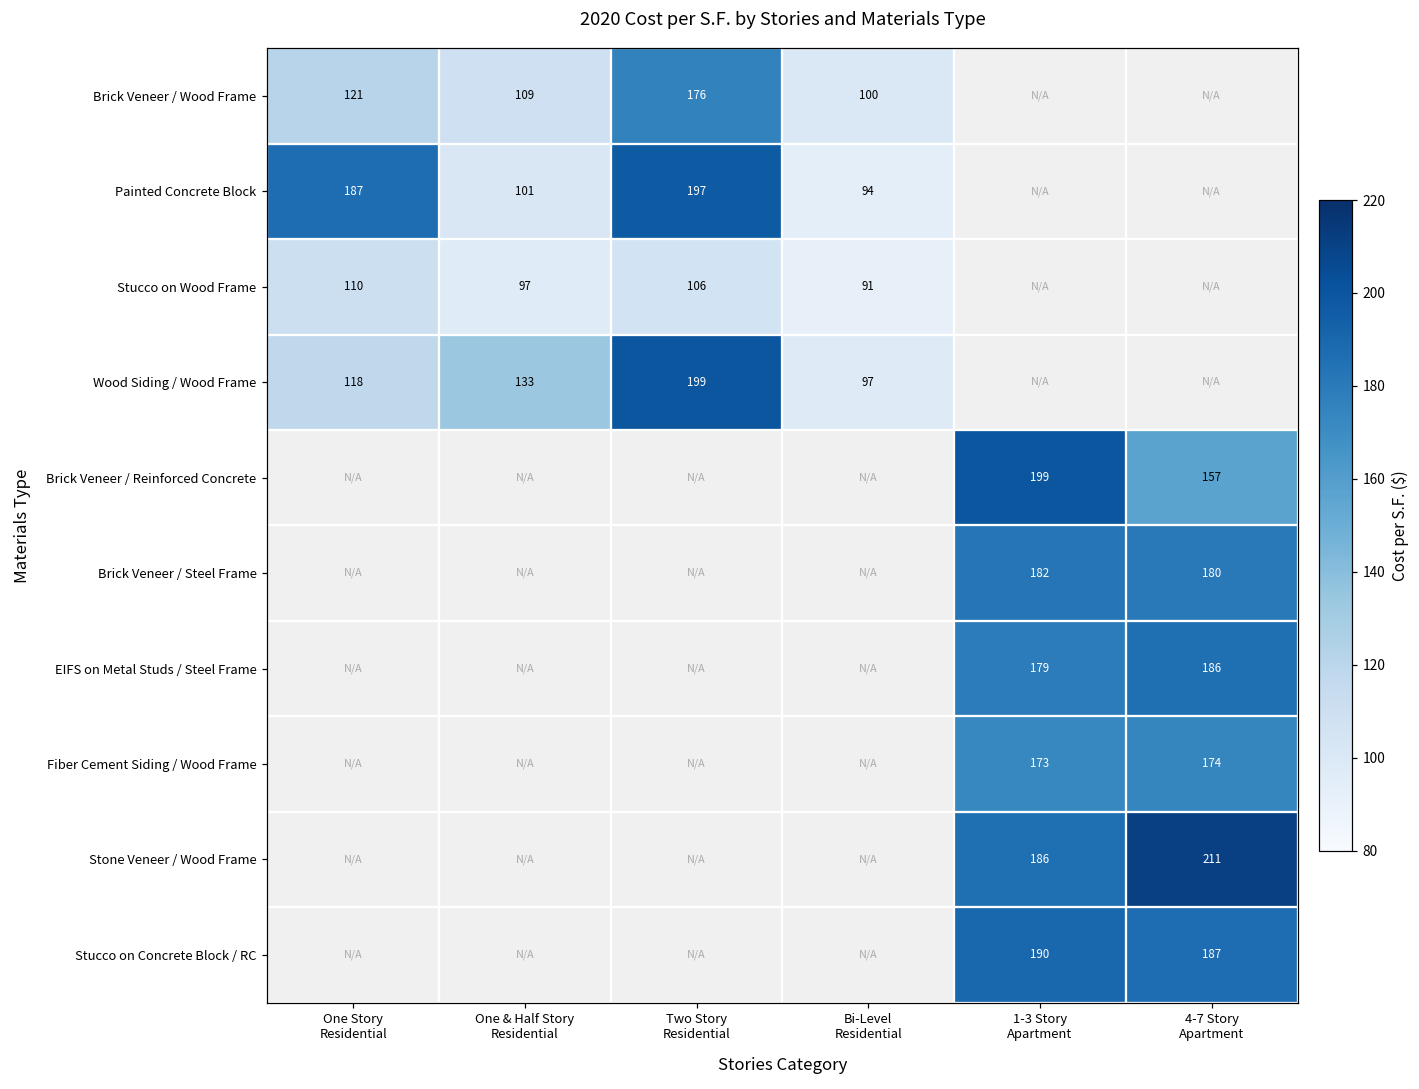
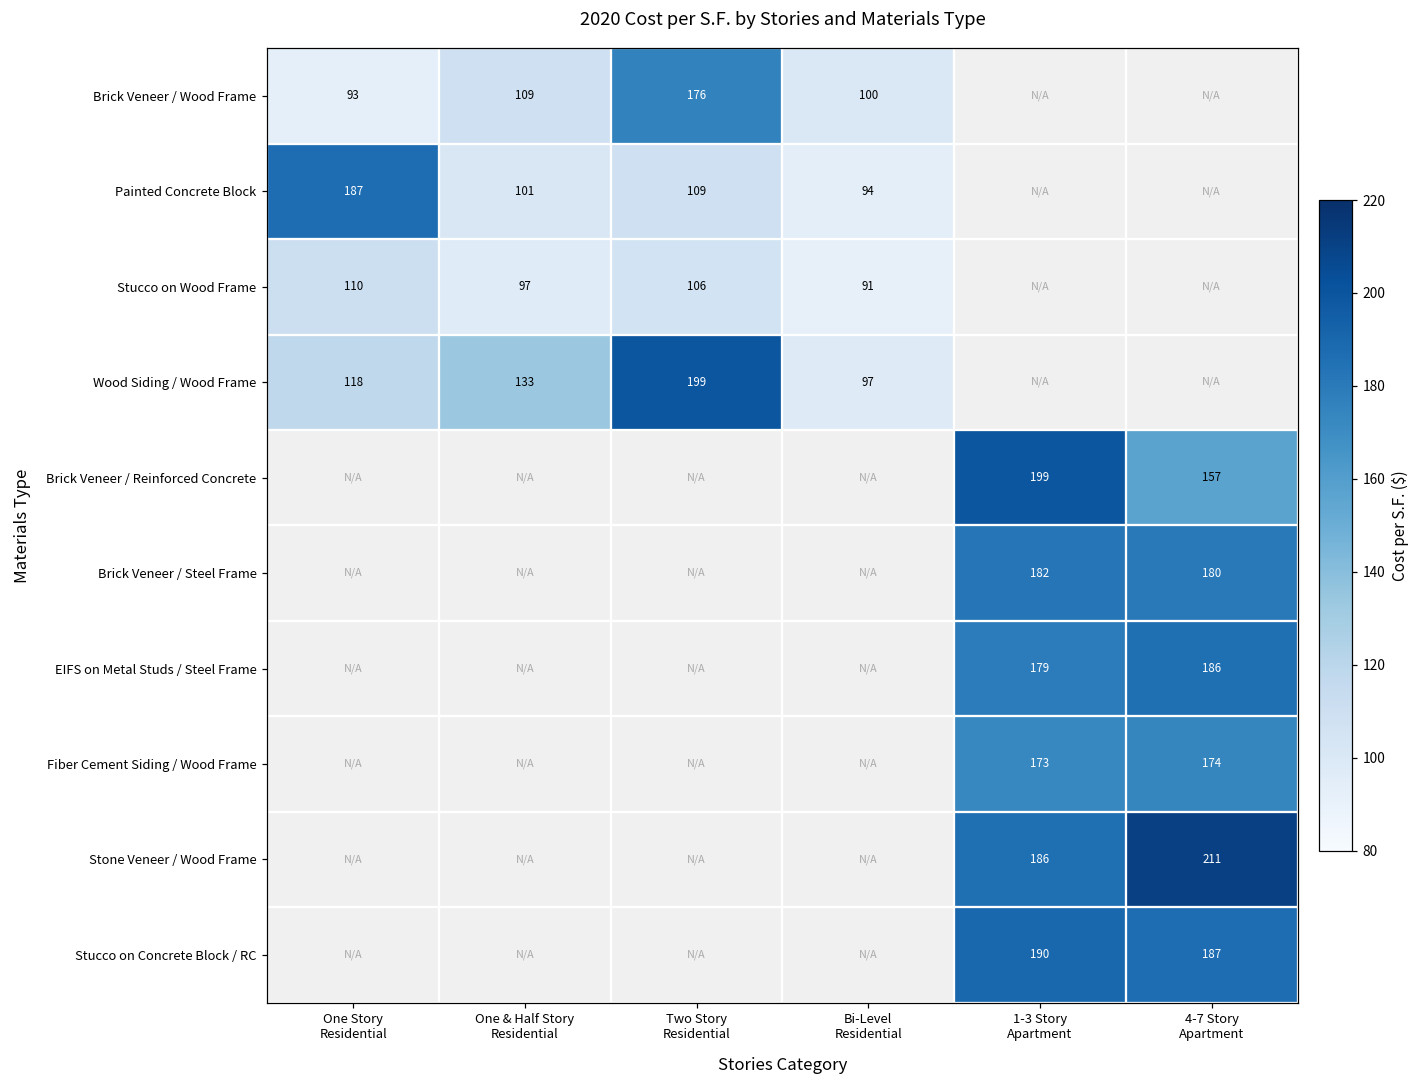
Brick Veneer / Wood Frame, One Story Residential: 121 -> 93
Painted Concrete Block, Two Story Residential: 197 -> 109
